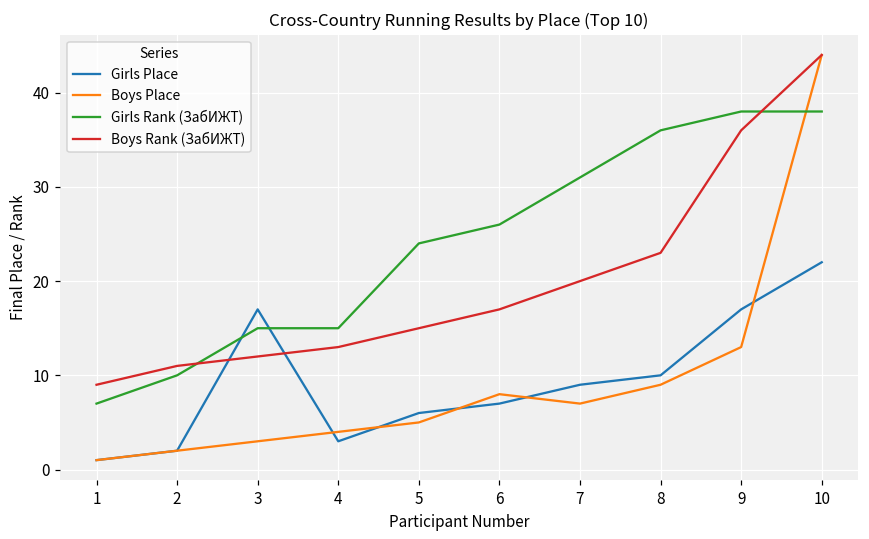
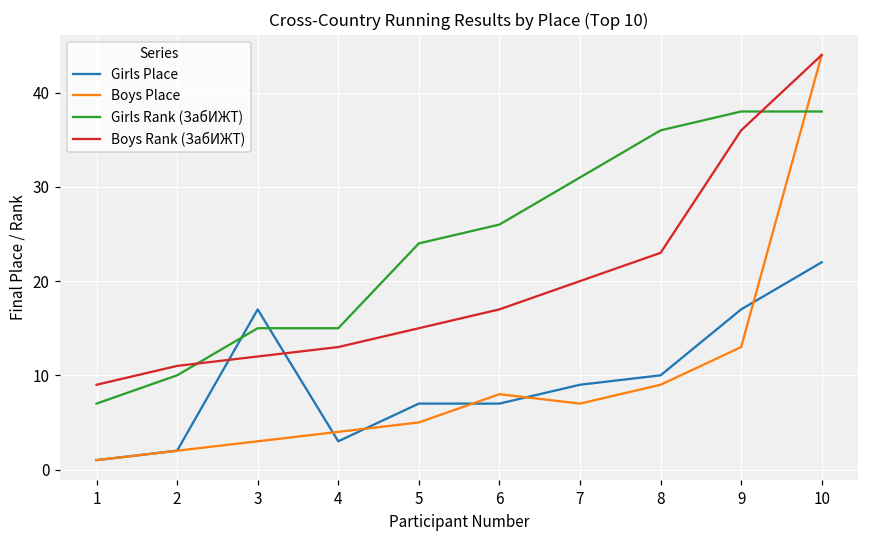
Girls Place, 5: 6 -> 7
